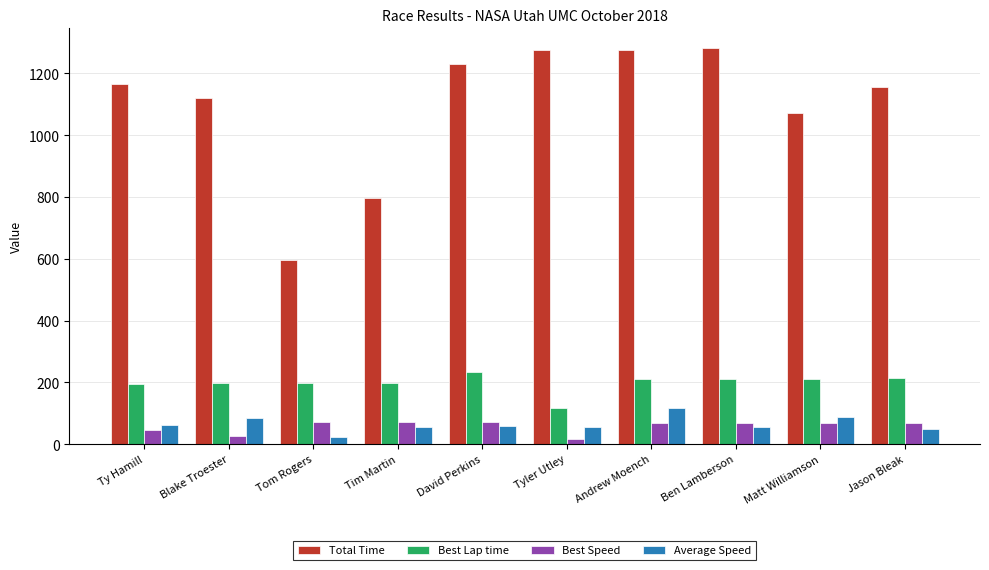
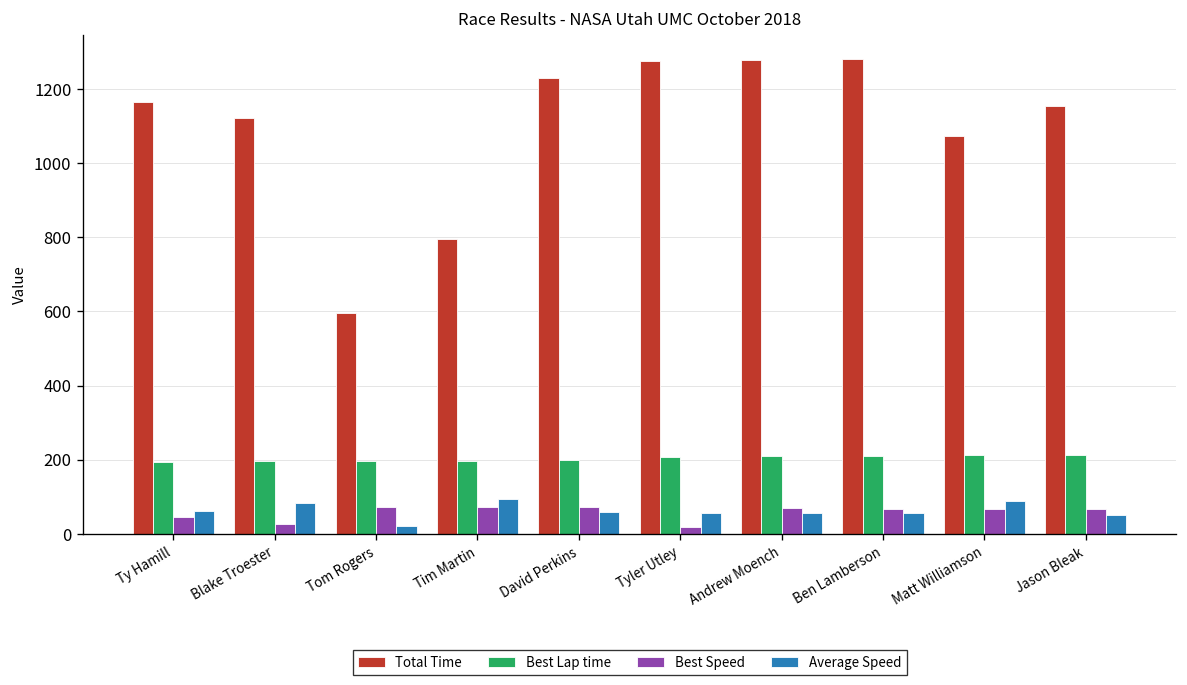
Average Speed, Tim Martin: 50 -> 90
Best Lap time, David Perkins: 230 -> 200
Best Lap time, Tyler Utley: 120 -> 210
Average Speed, Andrew Moench: 120 -> 60
